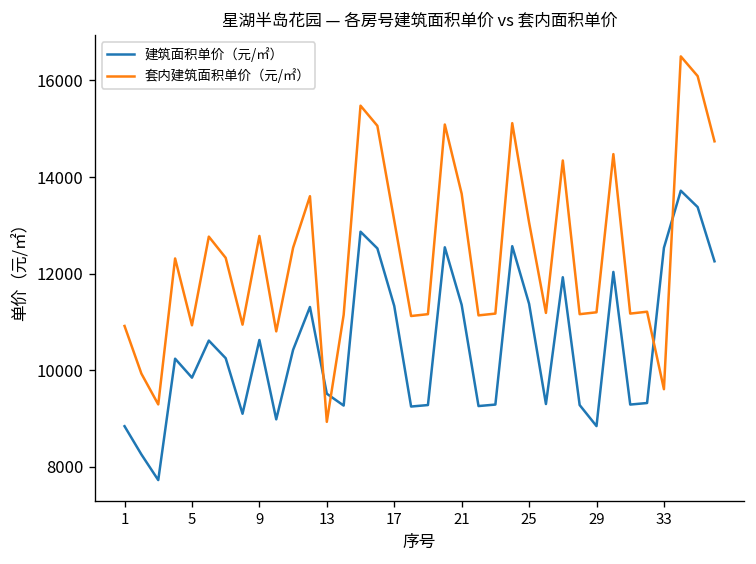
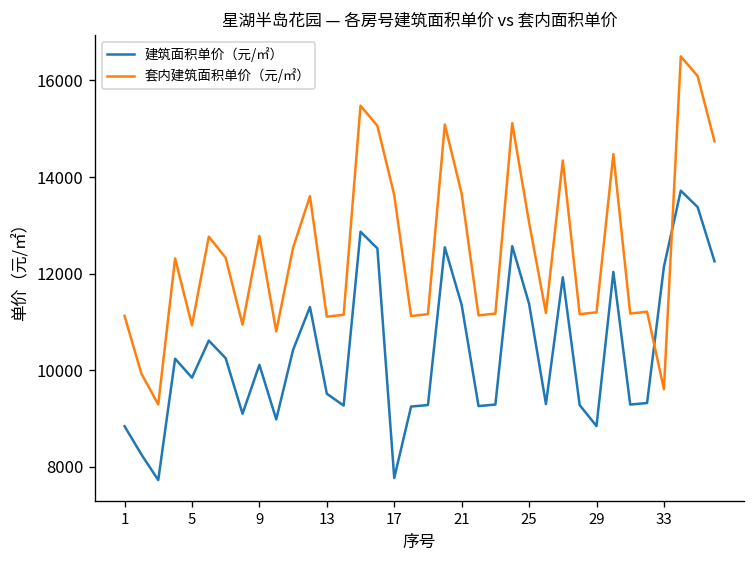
套内建筑面积单价（元/㎡）, 1: 10900 -> 11100
建筑面积单价（元/㎡）, 9: 10600 -> 10100
套内建筑面积单价（元/㎡）, 13: 8900 -> 11100
建筑面积单价（元/㎡）, 17: 11300 -> 7800
套内建筑面积单价（元/㎡）, 17: 13100 -> 13600
建筑面积单价（元/㎡）, 33: 12500 -> 12100
